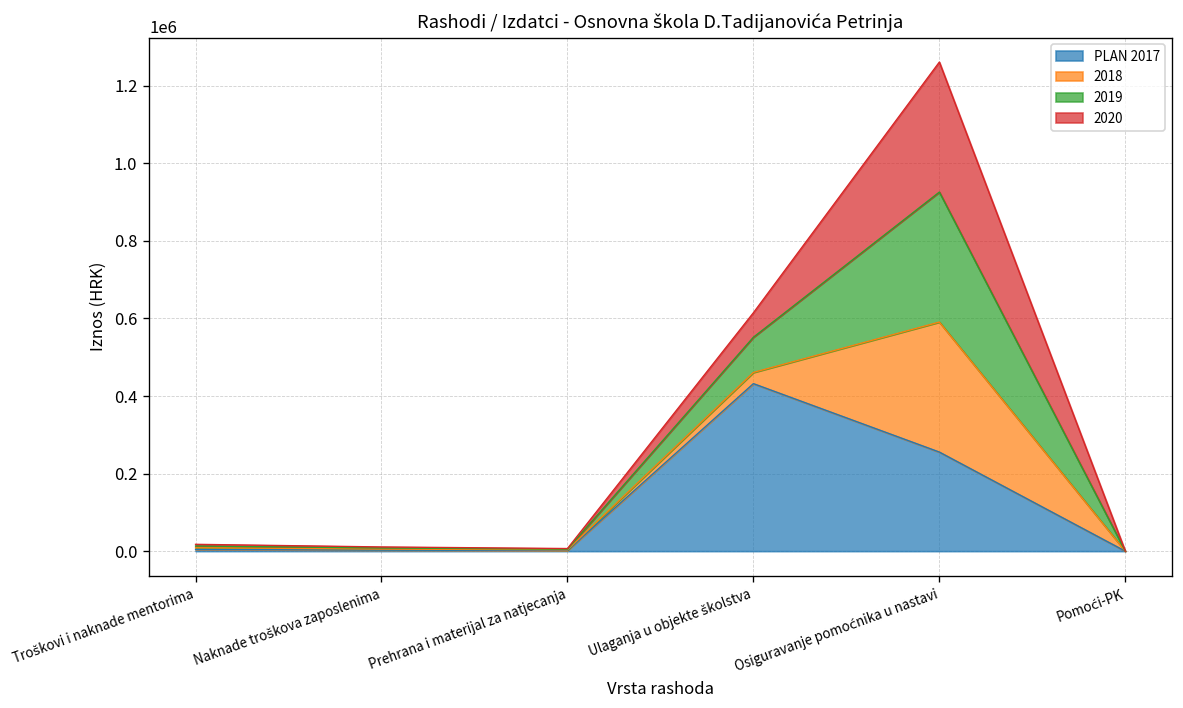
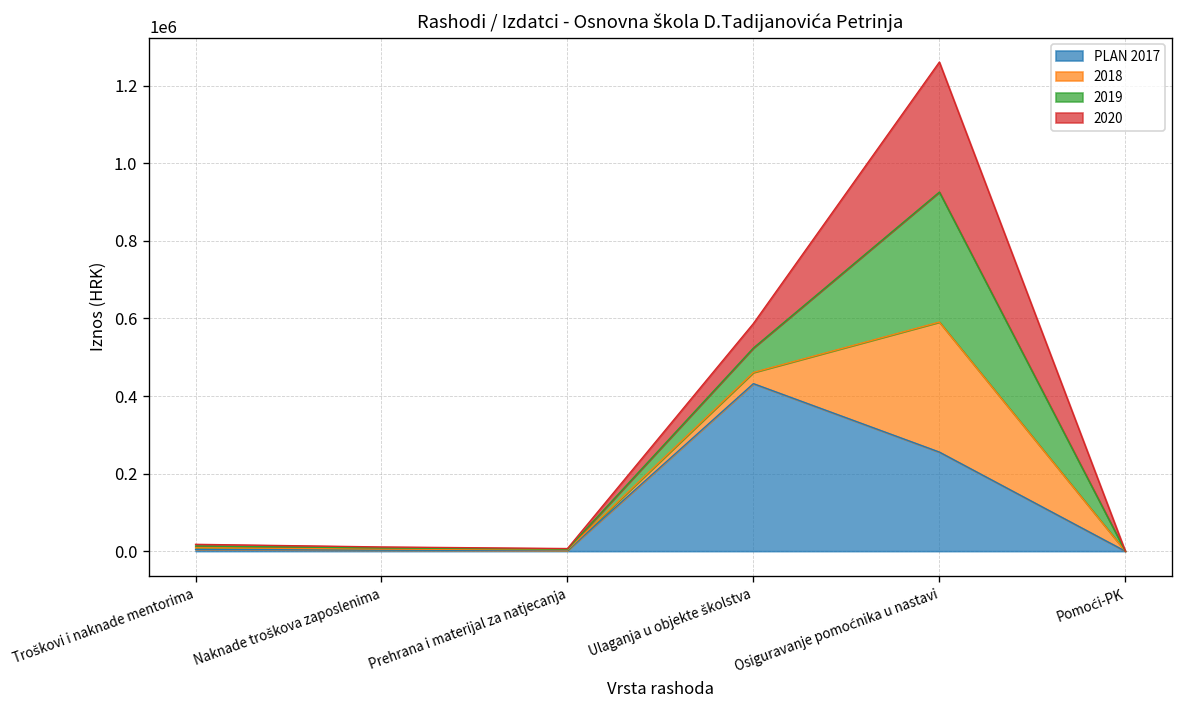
2019, Ulaganja u objekte školstva: 90000 -> 60000
